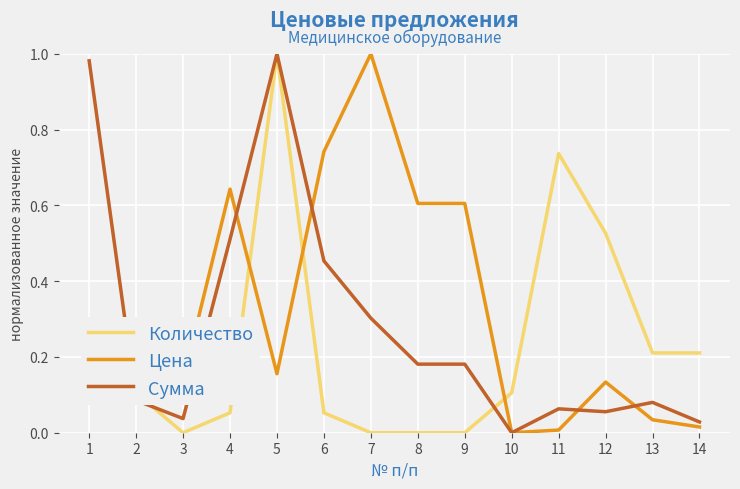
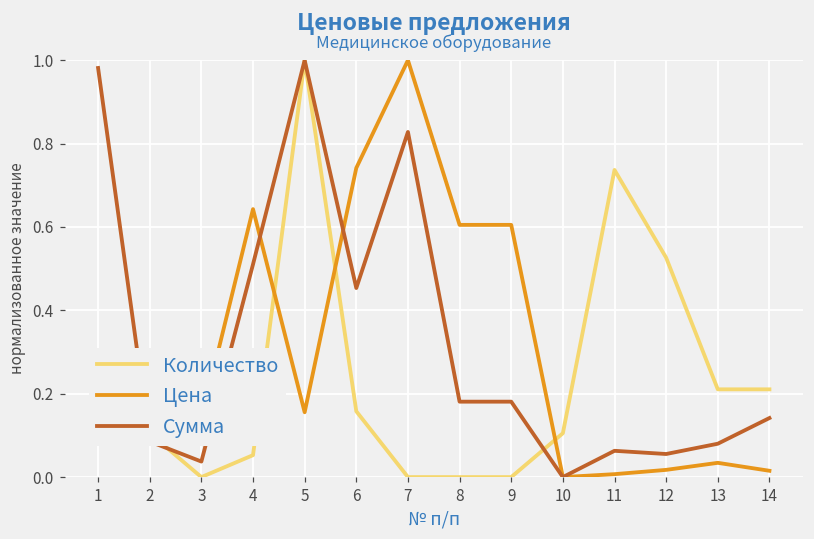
Количество, 6: 0.05 -> 0.16
Сумма, 7: 0.30 -> 0.83
Цена, 12: 0.13 -> 0.02
Сумма, 14: 0.03 -> 0.14
